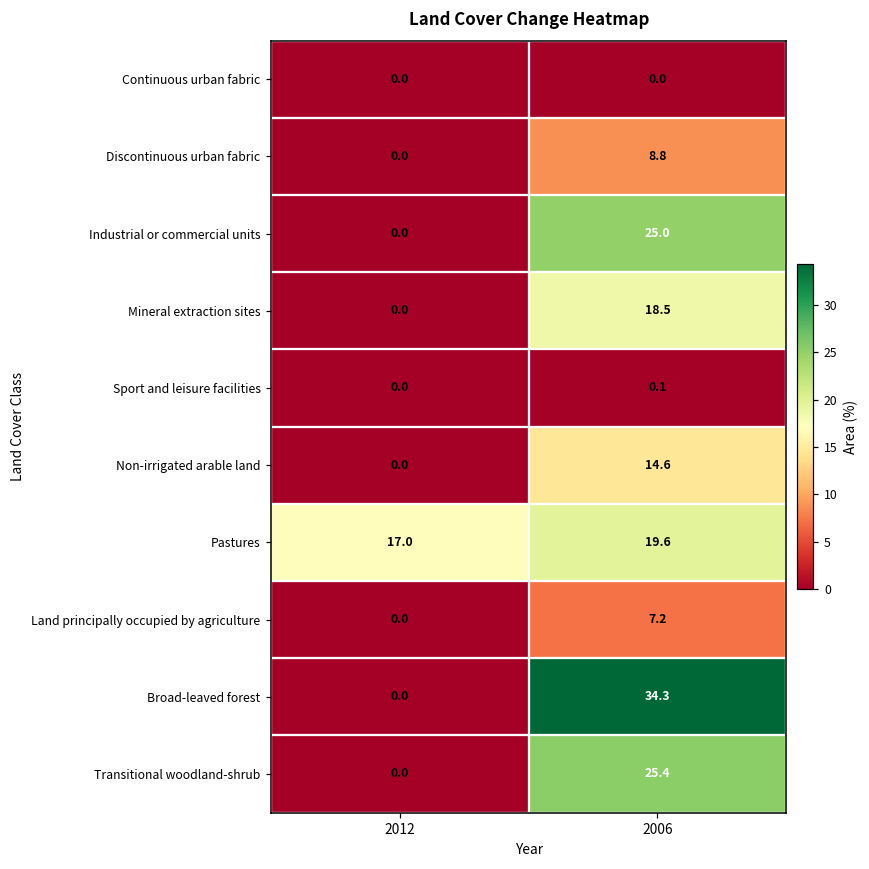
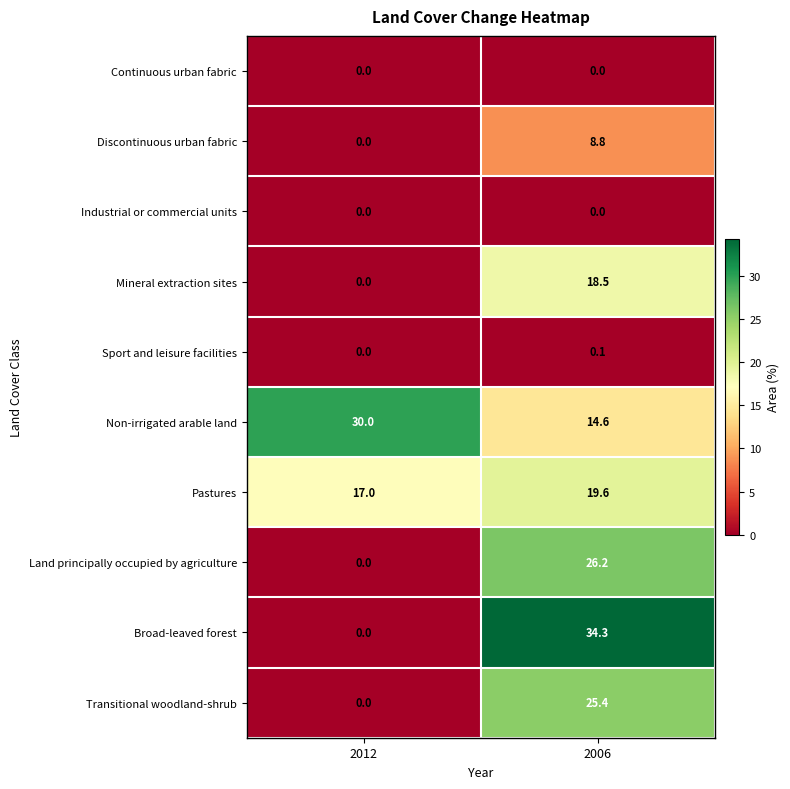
Industrial or commercial units, 2006: 25.0 -> 0.0
Non-irrigated arable land, 2012: 0.0 -> 30.0
Land principally occupied by agriculture, 2006: 7.2 -> 26.2
